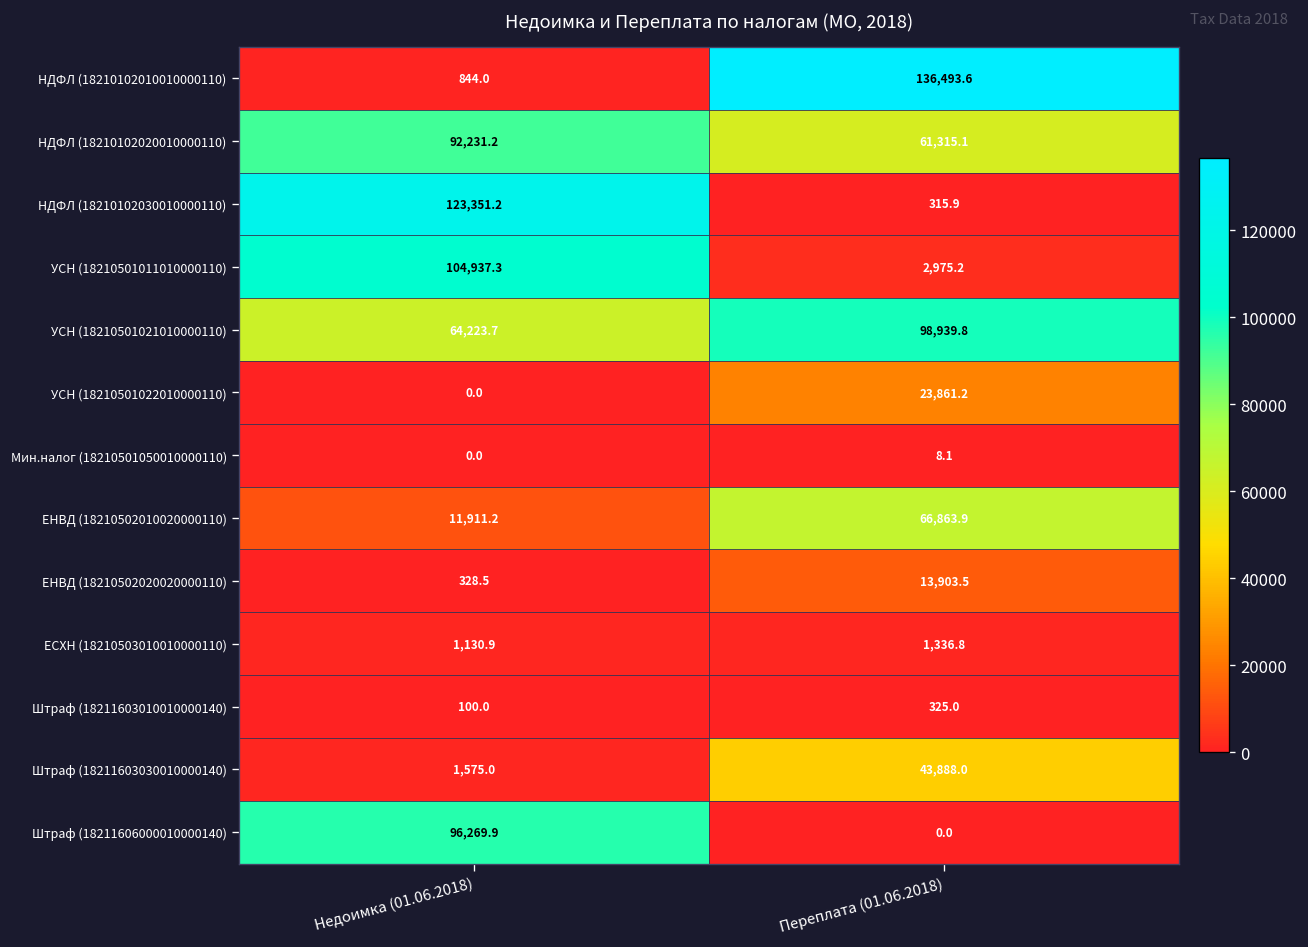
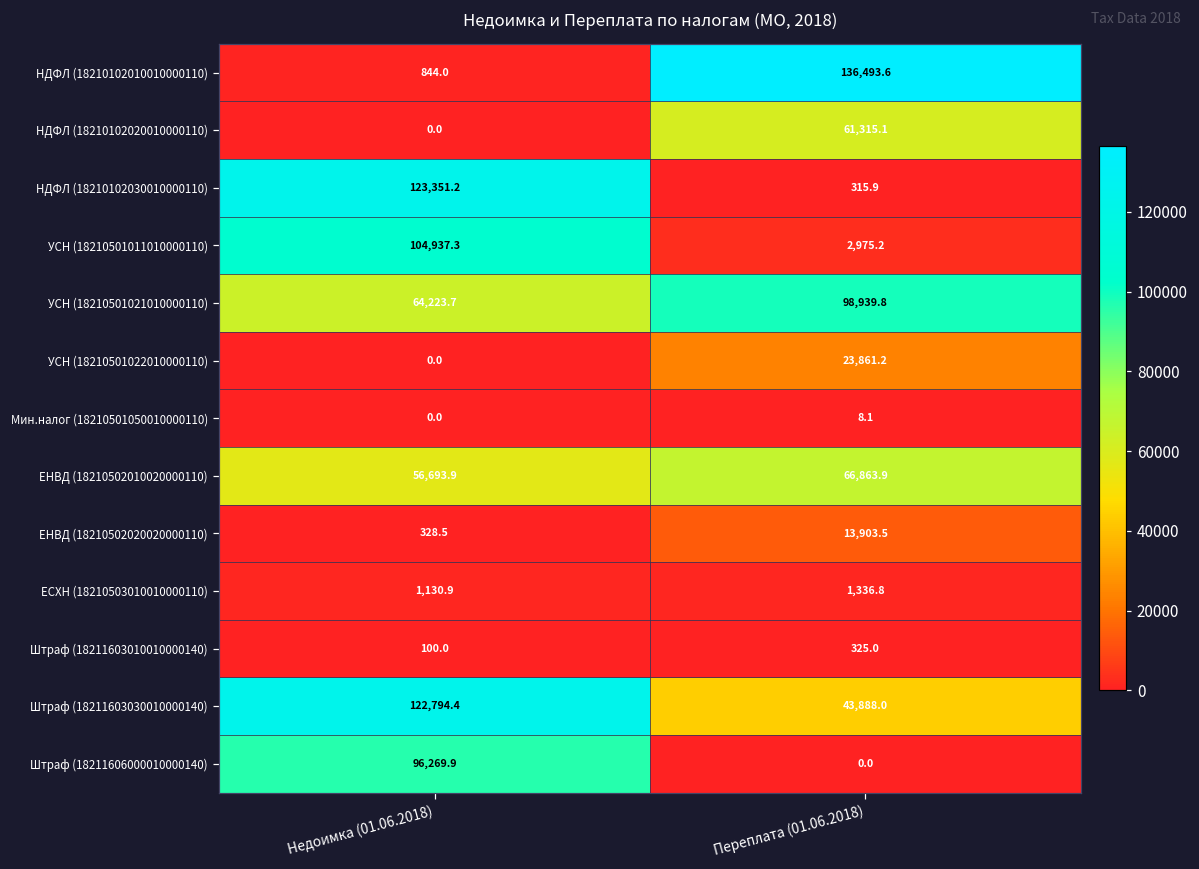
НДФЛ (18210102020010000110), Недоимка (01.06.2018): 92,231.2 -> 0.0
ЕНВД (18210502010020000110), Недоимка (01.06.2018): 11,911.2 -> 56,693.9
Штраф (18211603030010000140), Недоимка (01.06.2018): 1,575.0 -> 122,794.4
